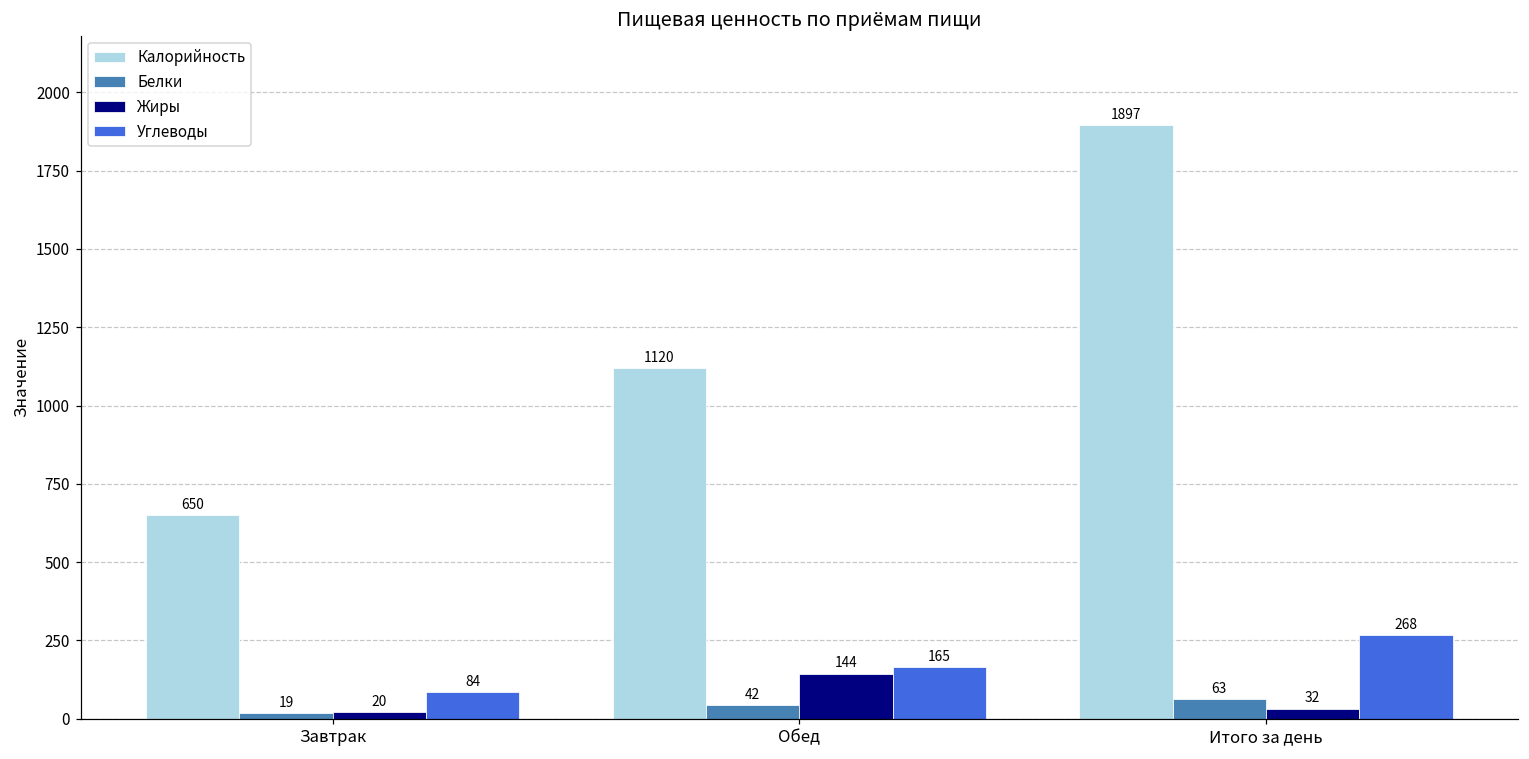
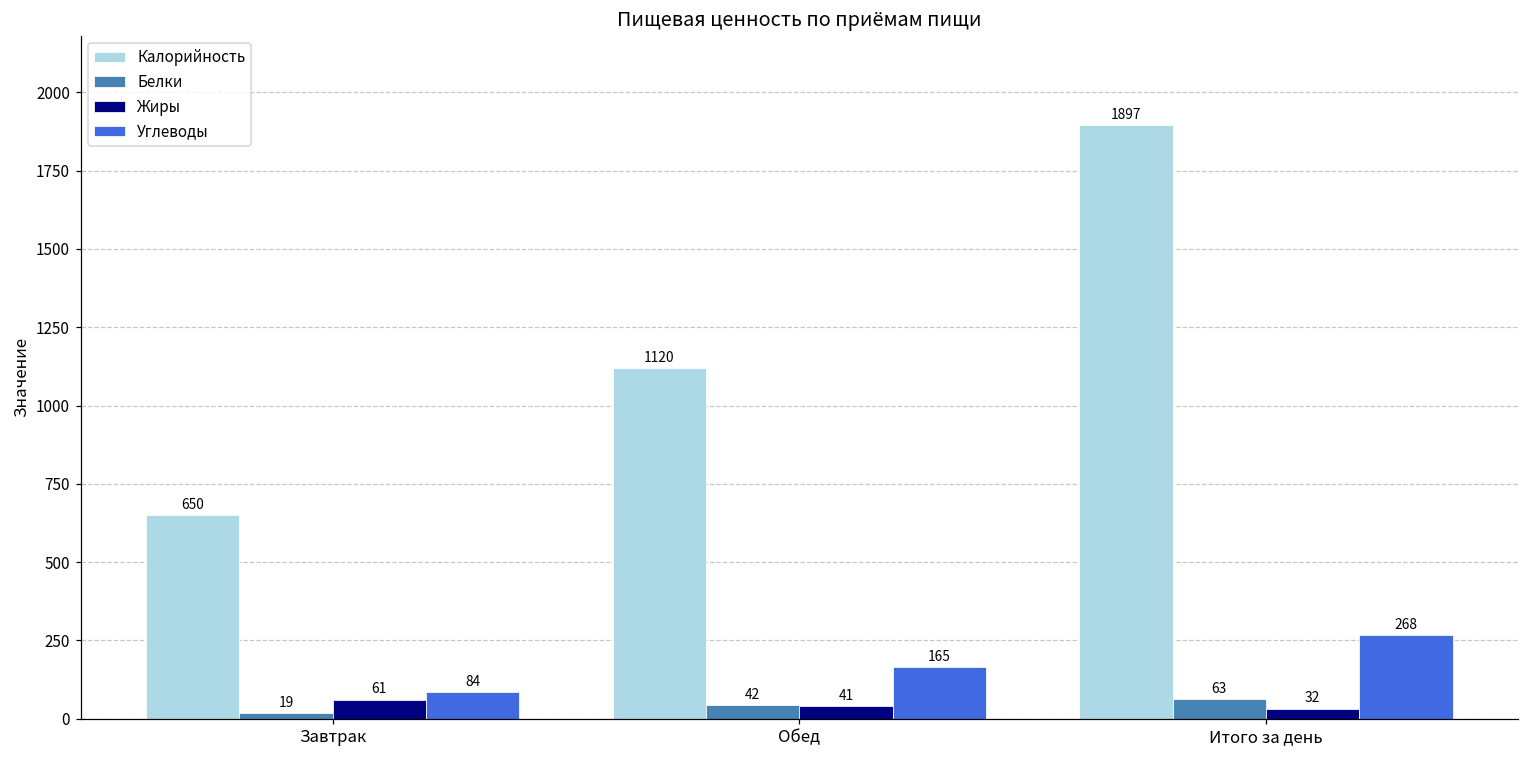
Жиры, Завтрак: 20 -> 61
Жиры, Обед: 144 -> 41
